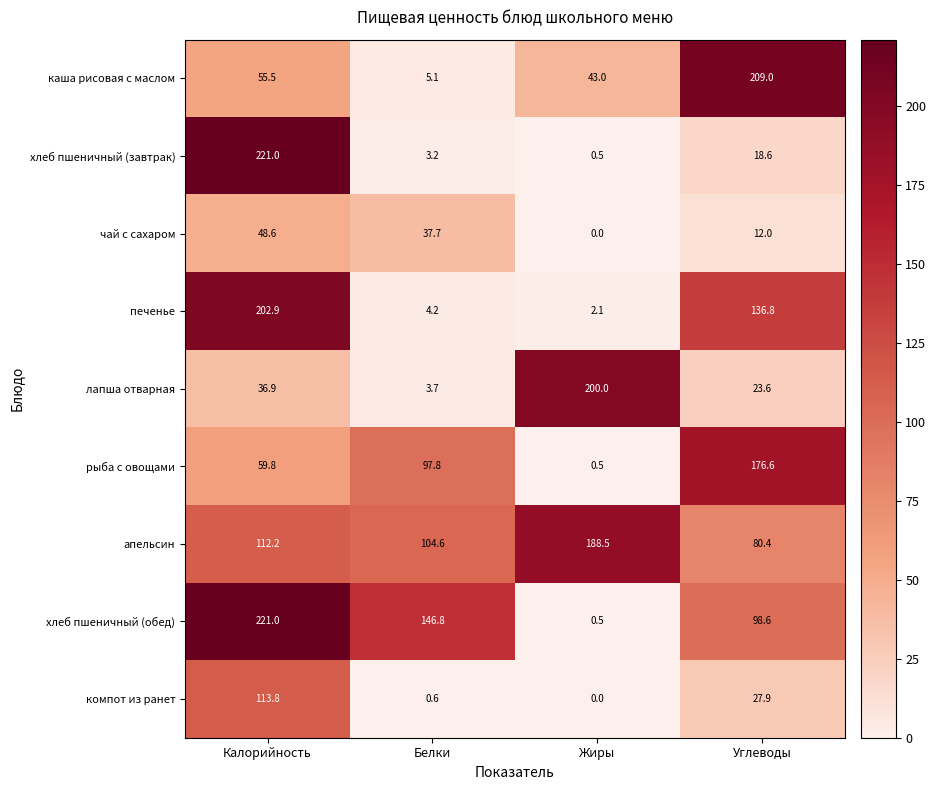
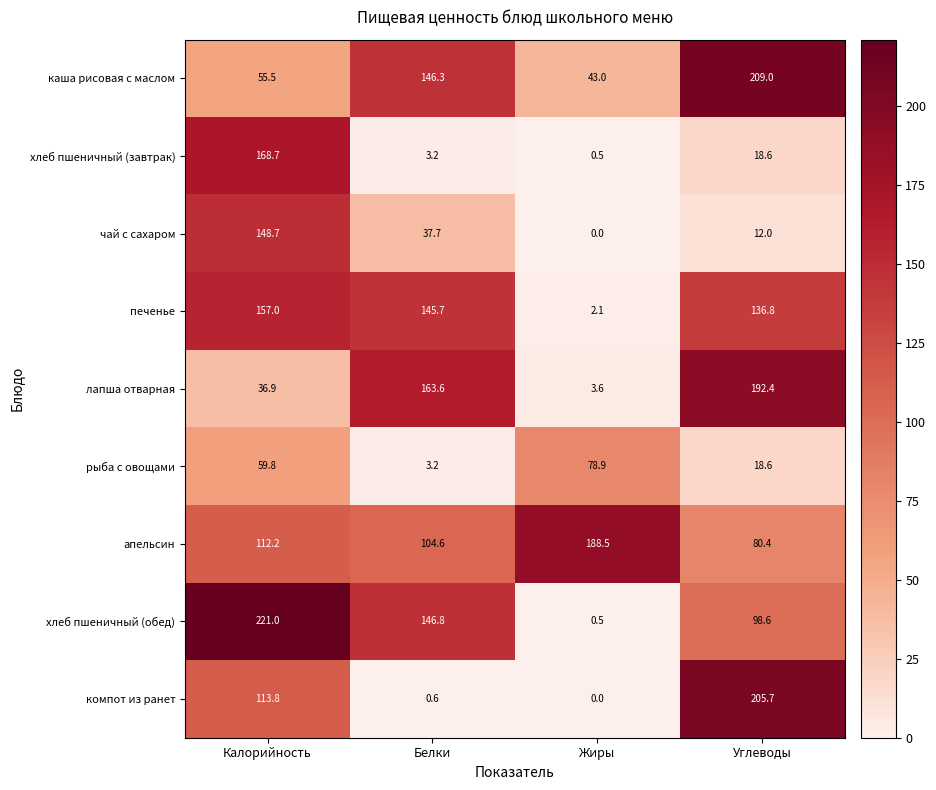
каша рисовая с маслом, Белки: 5.1 -> 146.3
хлеб пшеничный (завтрак), Калорийность: 221.0 -> 168.7
чай с сахаром, Калорийность: 48.6 -> 148.7
печенье, Калорийность: 202.9 -> 157.0
печенье, Белки: 4.2 -> 145.7
лапша отварная, Белки: 3.7 -> 163.6
лапша отварная, Жиры: 200.0 -> 3.6
лапша отварная, Углеводы: 23.6 -> 192.4
рыба с овощами, Белки: 97.8 -> 3.2
рыба с овощами, Жиры: 0.5 -> 78.9
рыба с овощами, Углеводы: 176.6 -> 18.6
компот из ранет, Углеводы: 27.9 -> 205.7
